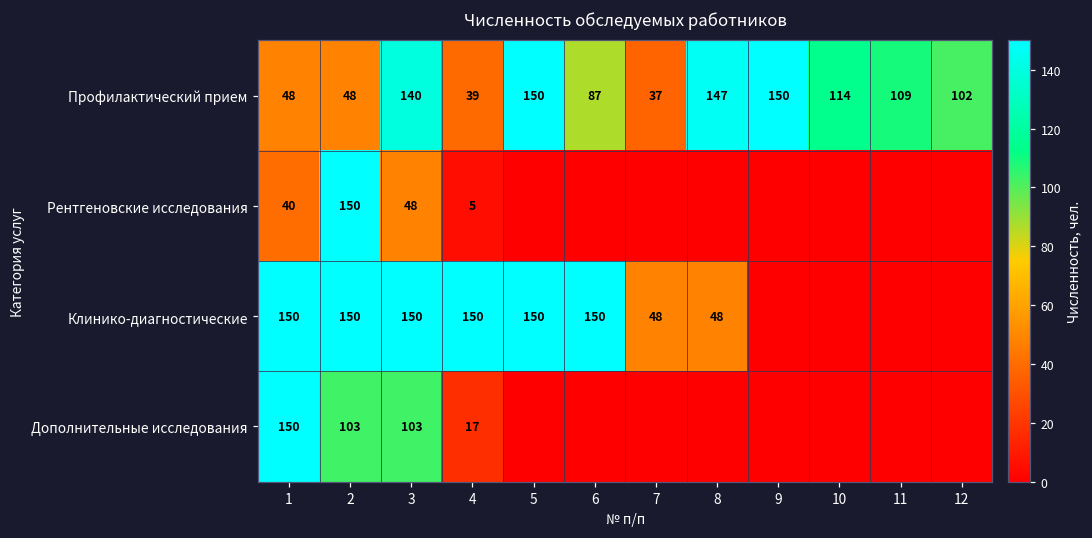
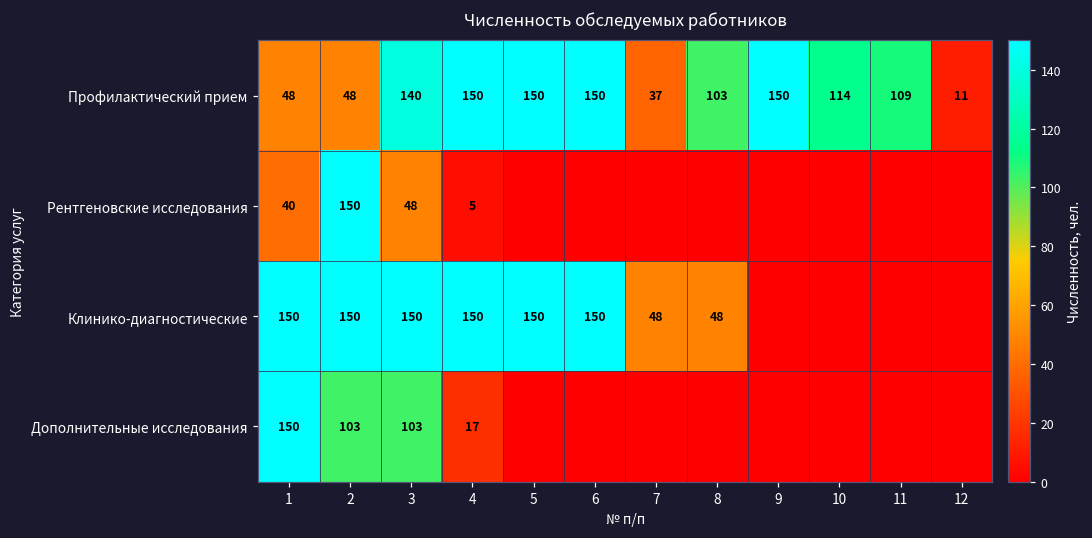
Профилактический прием, 4: 39 -> 150
Профилактический прием, 6: 87 -> 150
Профилактический прием, 8: 147 -> 103
Профилактический прием, 12: 102 -> 11
